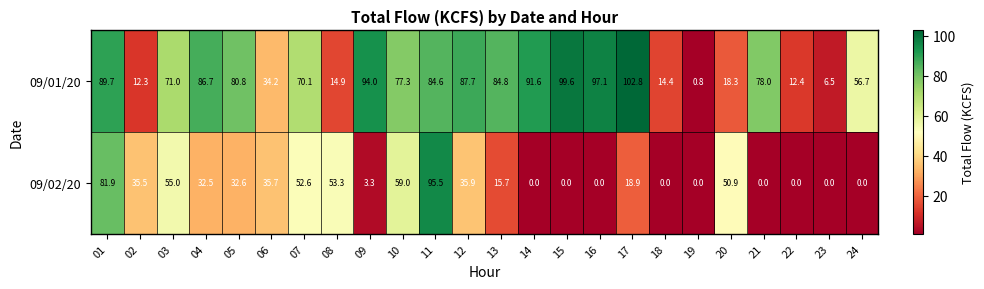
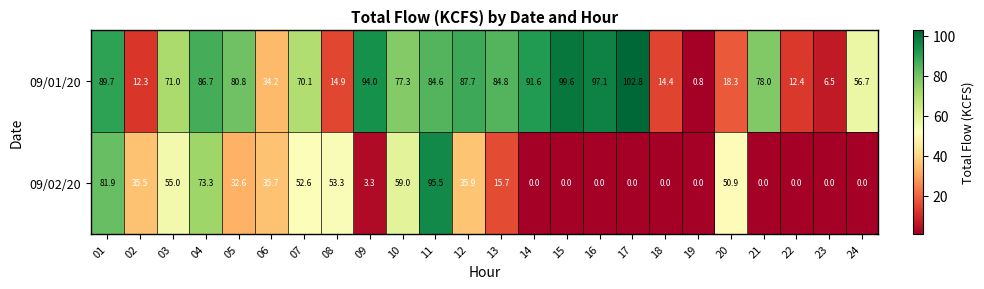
09/02/20, 04: 32.5 -> 73.3
09/02/20, 17: 18.9 -> 0.0
